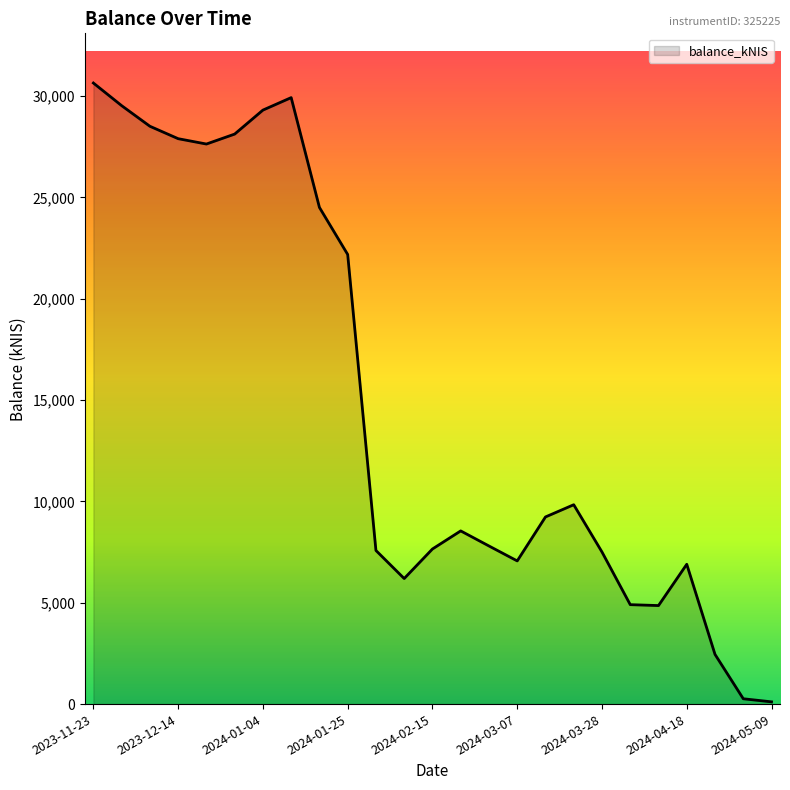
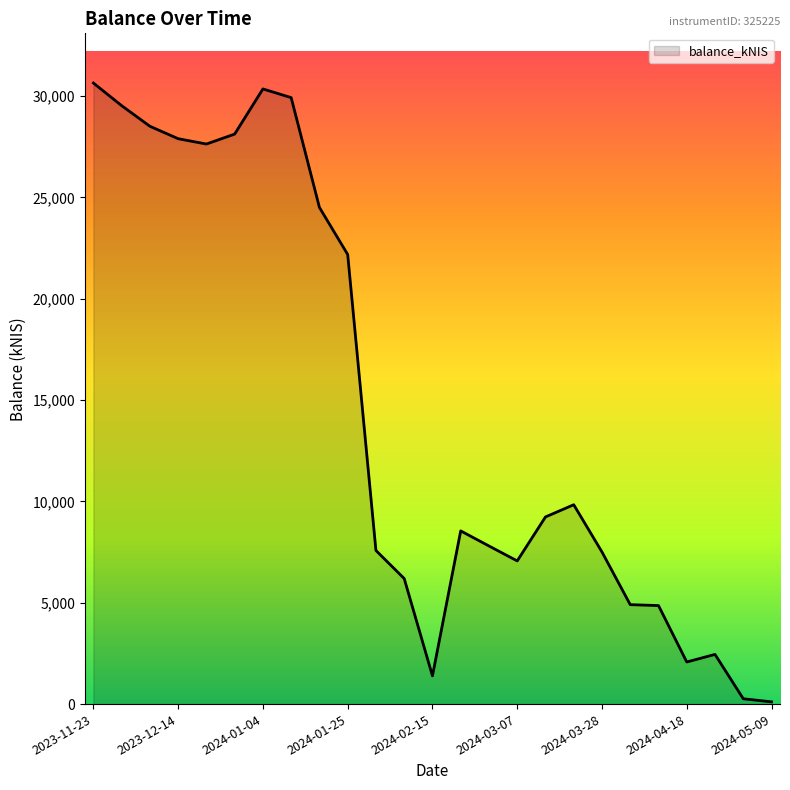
2024-01-04: 29,300 -> 30,400
2024-02-15: 7,700 -> 1,400
2024-04-18: 6,900 -> 2,100
